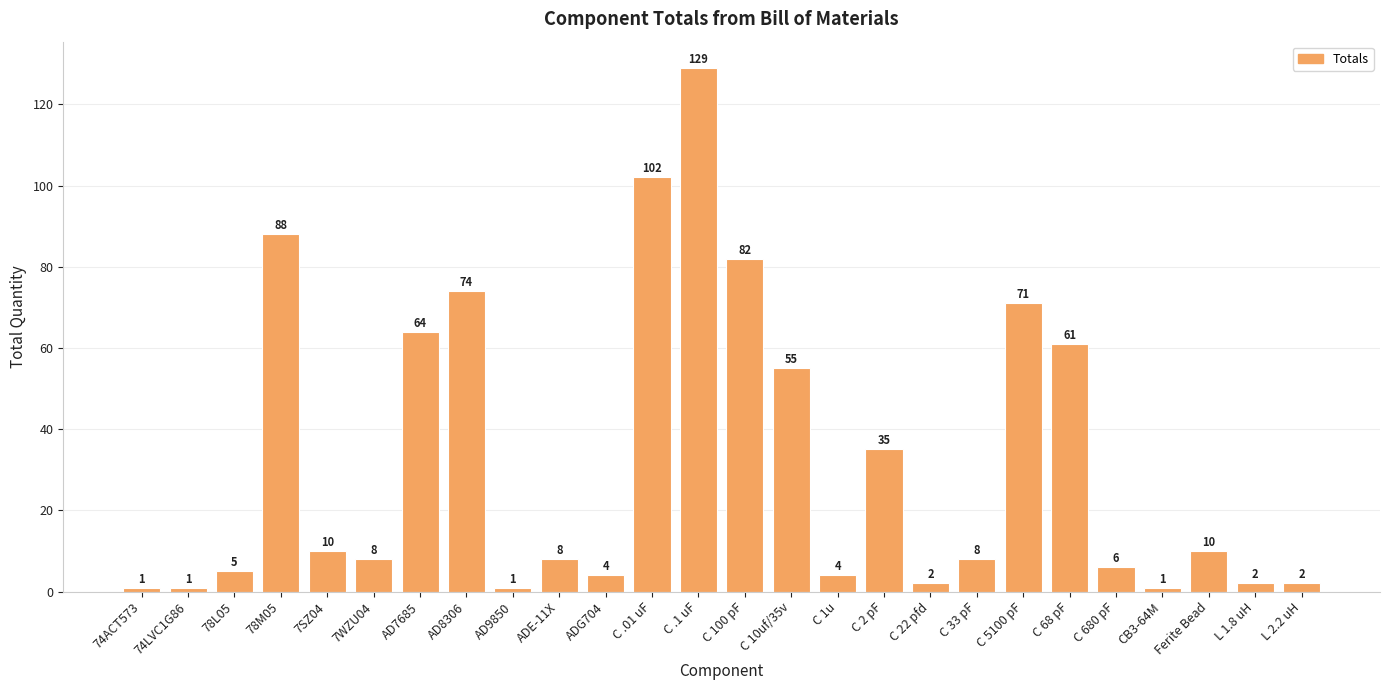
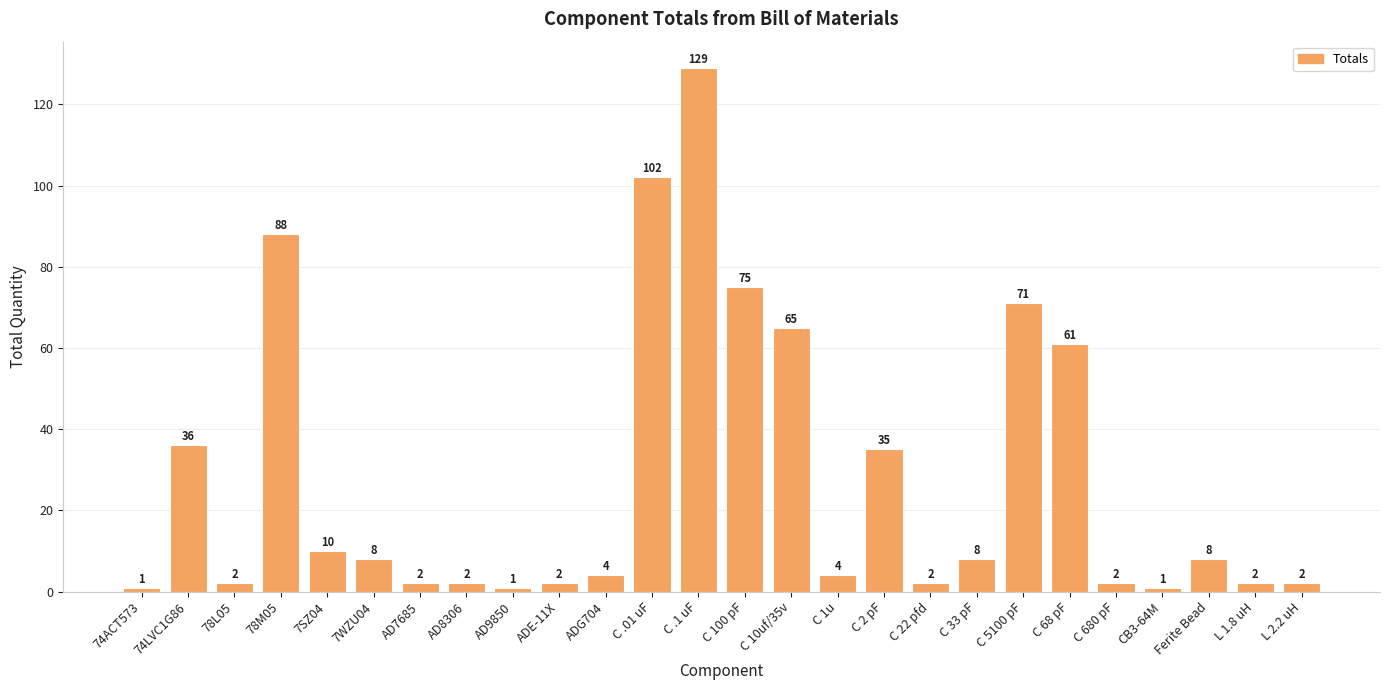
74LVC1G86: 1 -> 36
78L05: 5 -> 2
AD7685: 64 -> 2
AD8306: 74 -> 2
ADE-11X: 8 -> 2
C 100 pF: 82 -> 75
C 10uf/35v: 55 -> 65
C 680 pF: 6 -> 2
Ferite Bead: 10 -> 8
